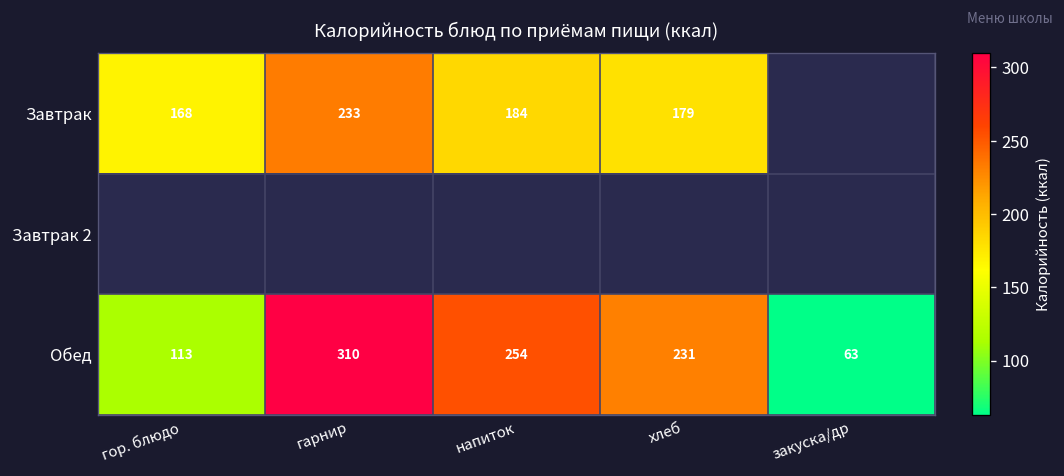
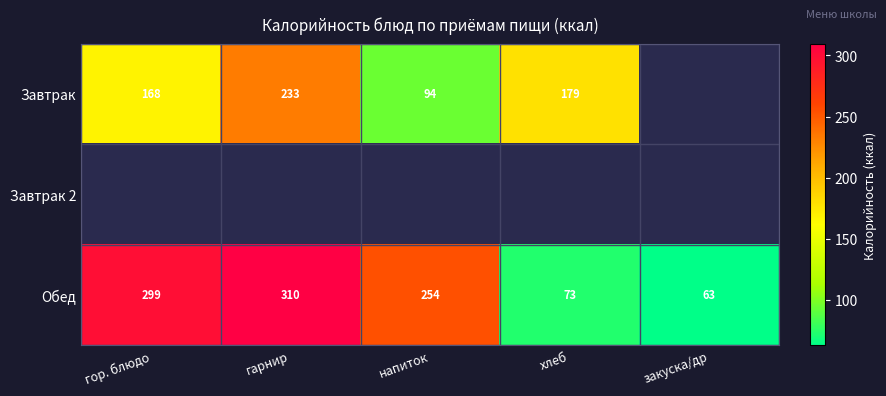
Завтрак, напиток: 184 -> 94
Обед, гор. блюдо: 113 -> 299
Обед, хлеб: 231 -> 73
